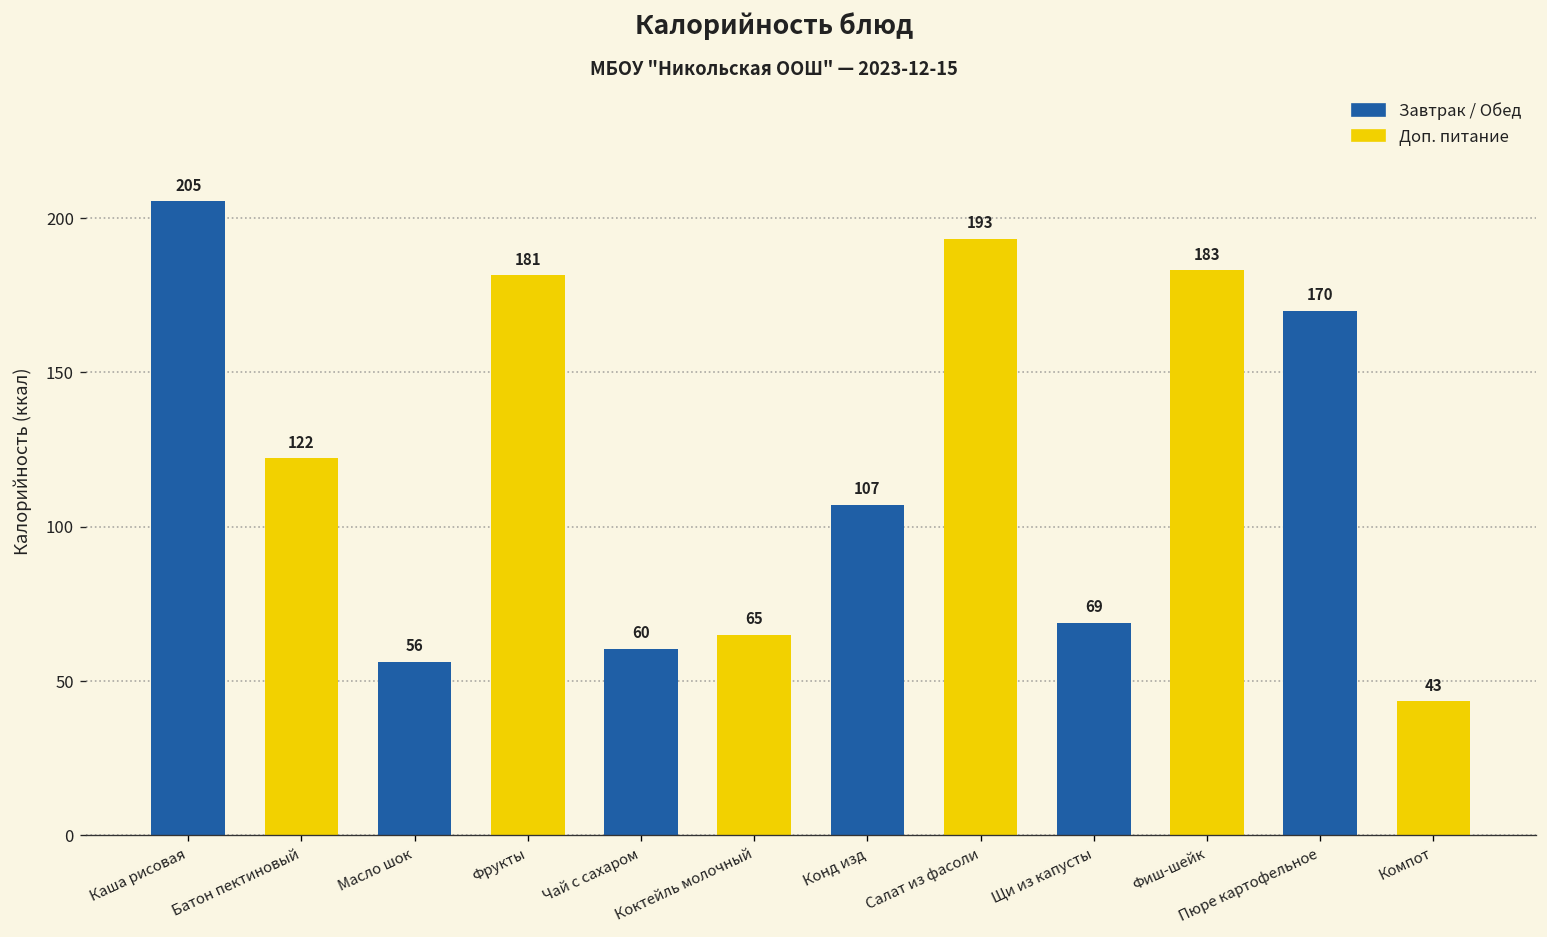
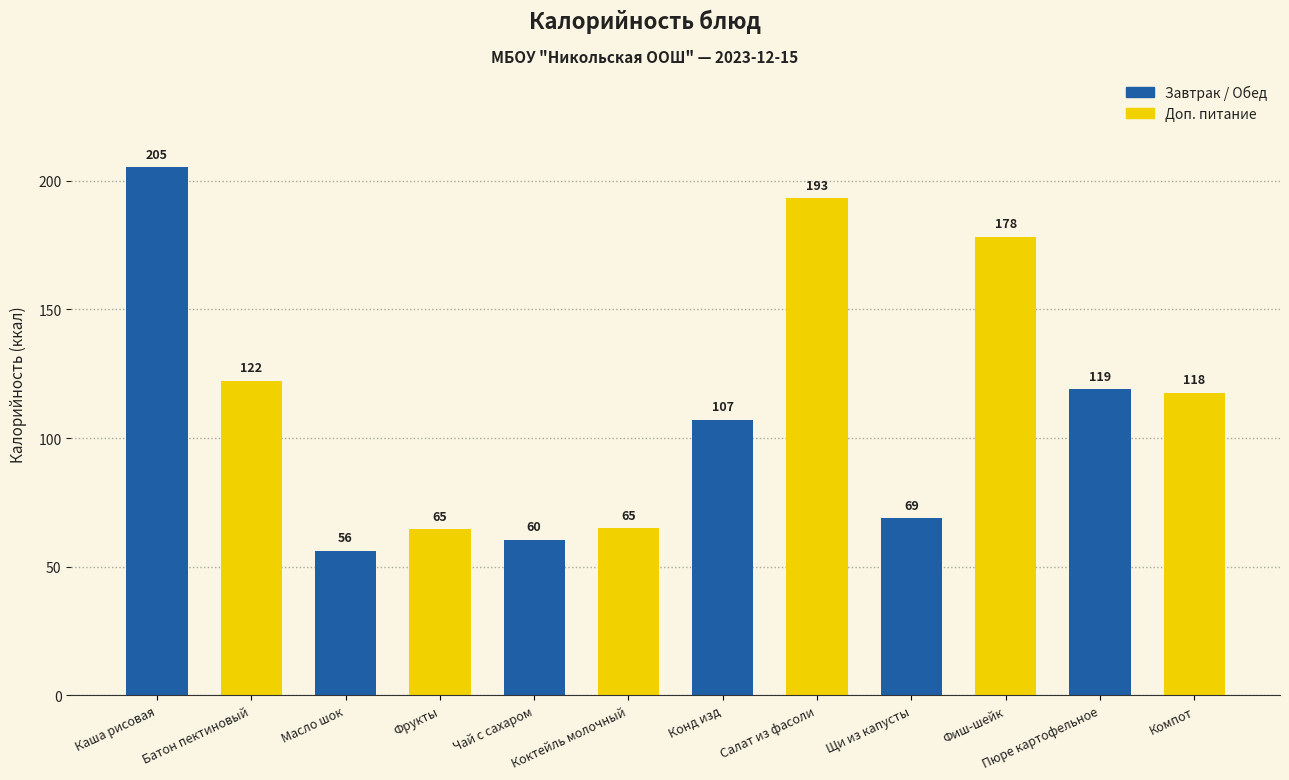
Фрукты: 181 -> 65
Фиш-шейк: 183 -> 178
Пюре картофельное: 170 -> 119
Компот: 43 -> 118
